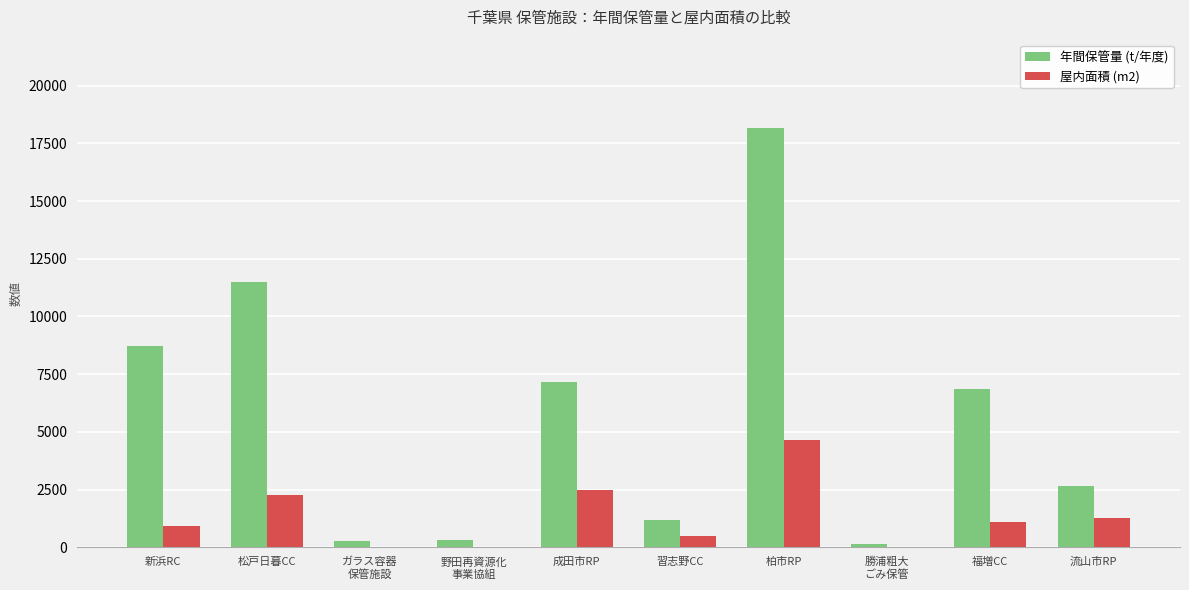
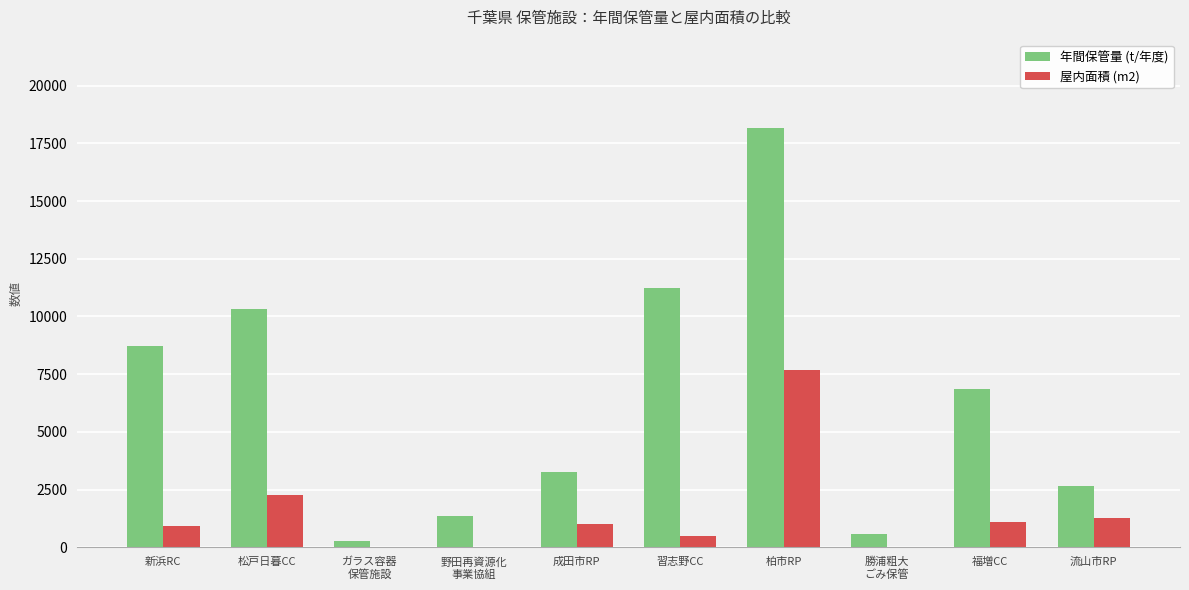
年間保管量 (t/年度), 松戸日暮CC: 11500 -> 10300
年間保管量 (t/年度), 野田再資源化 事業協組: 300 -> 1300
年間保管量 (t/年度), 成田市RP: 7200 -> 3300
屋内面積 (m2), 成田市RP: 2500 -> 1000
年間保管量 (t/年度), 習志野CC: 1200 -> 11200
屋内面積 (m2), 柏市RP: 4600 -> 7700
年間保管量 (t/年度), 勝浦粗大 ごみ保管: 200 -> 600
